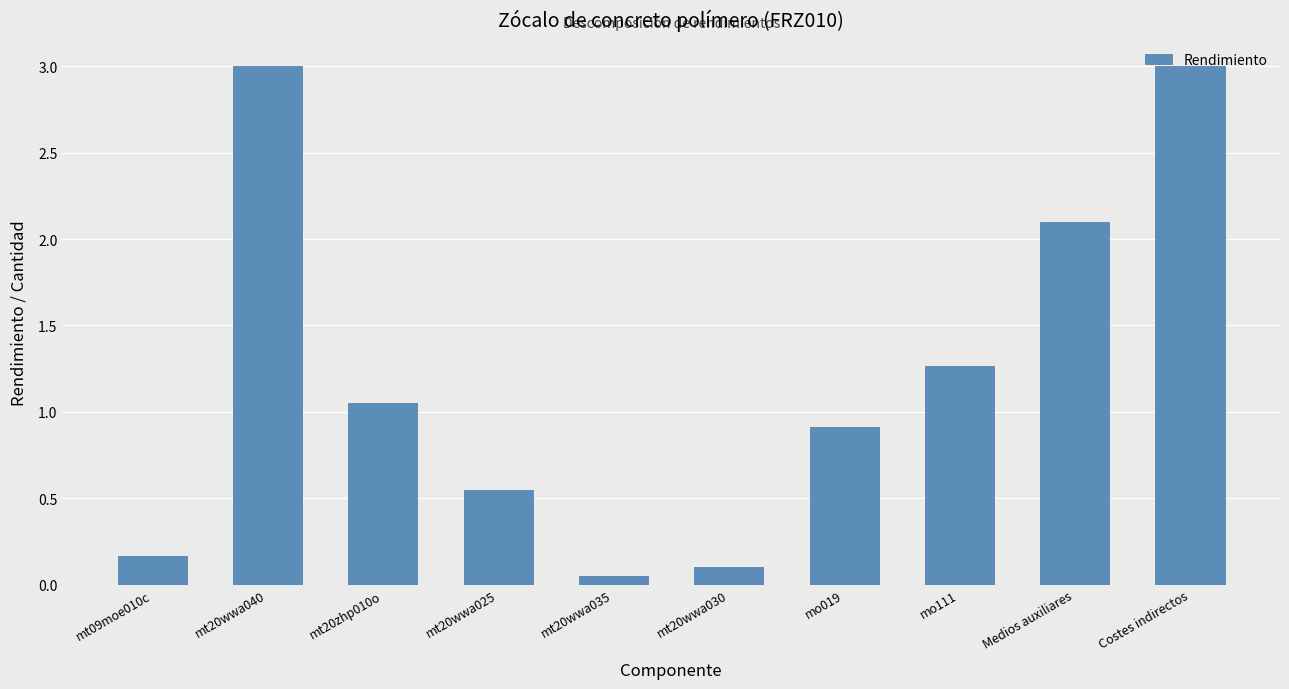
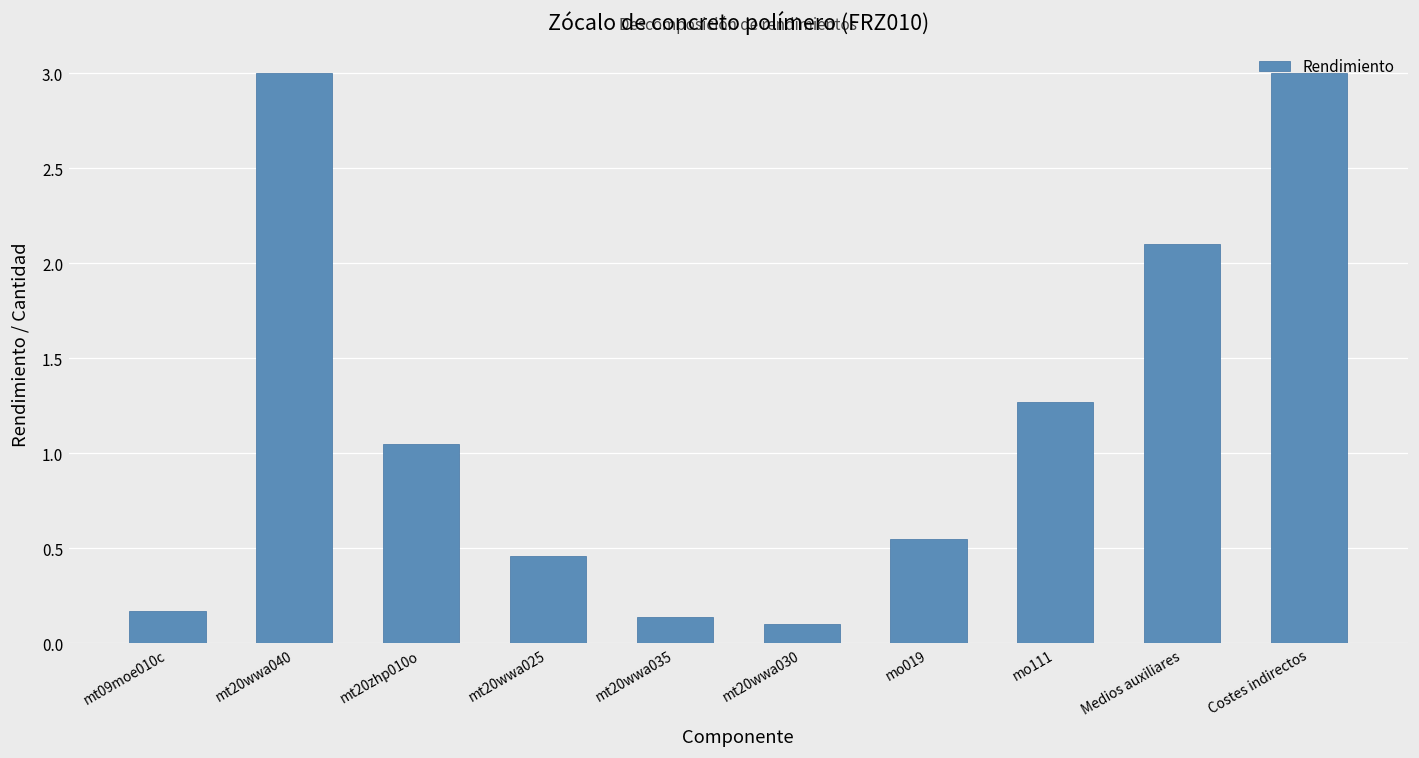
mt20wwa025: 0.55 -> 0.46
mt20wwa035: 0.05 -> 0.14
mo019: 0.91 -> 0.55
